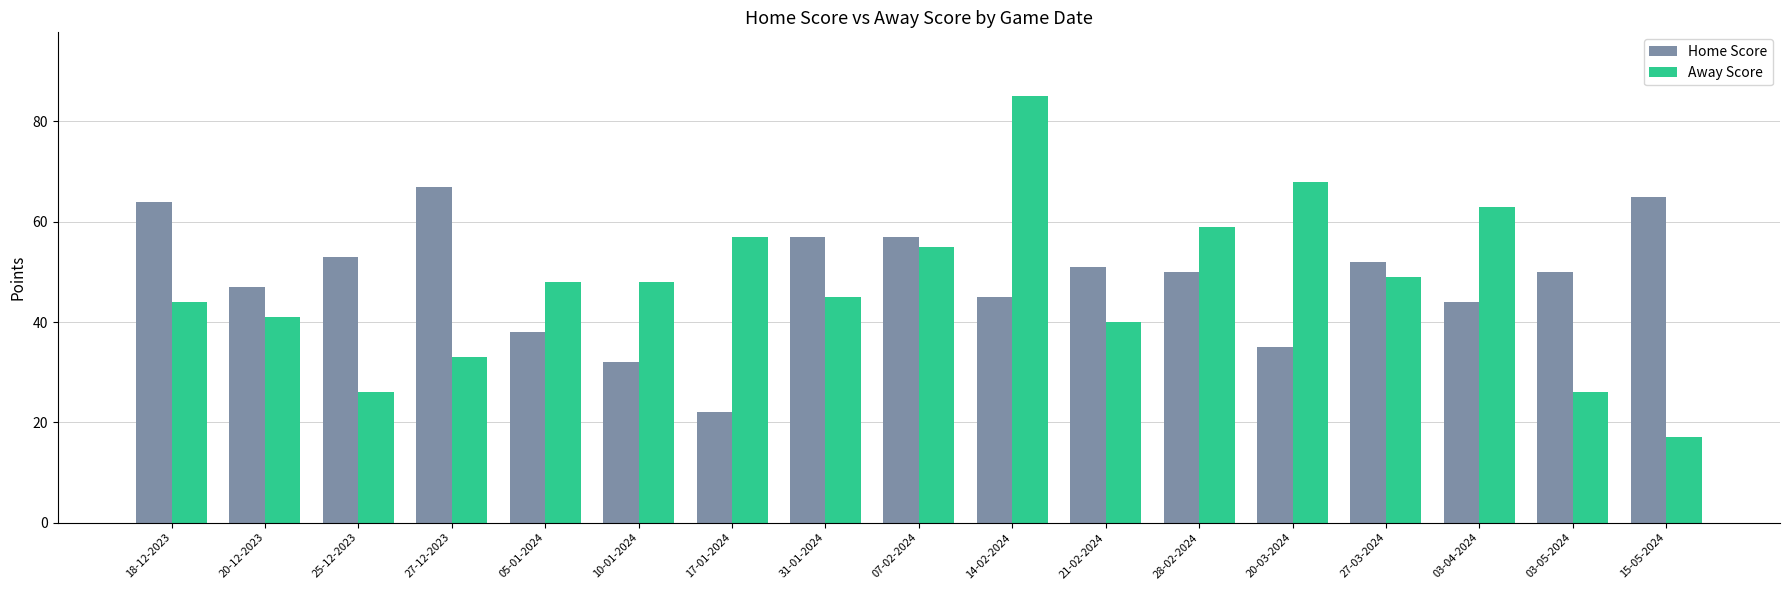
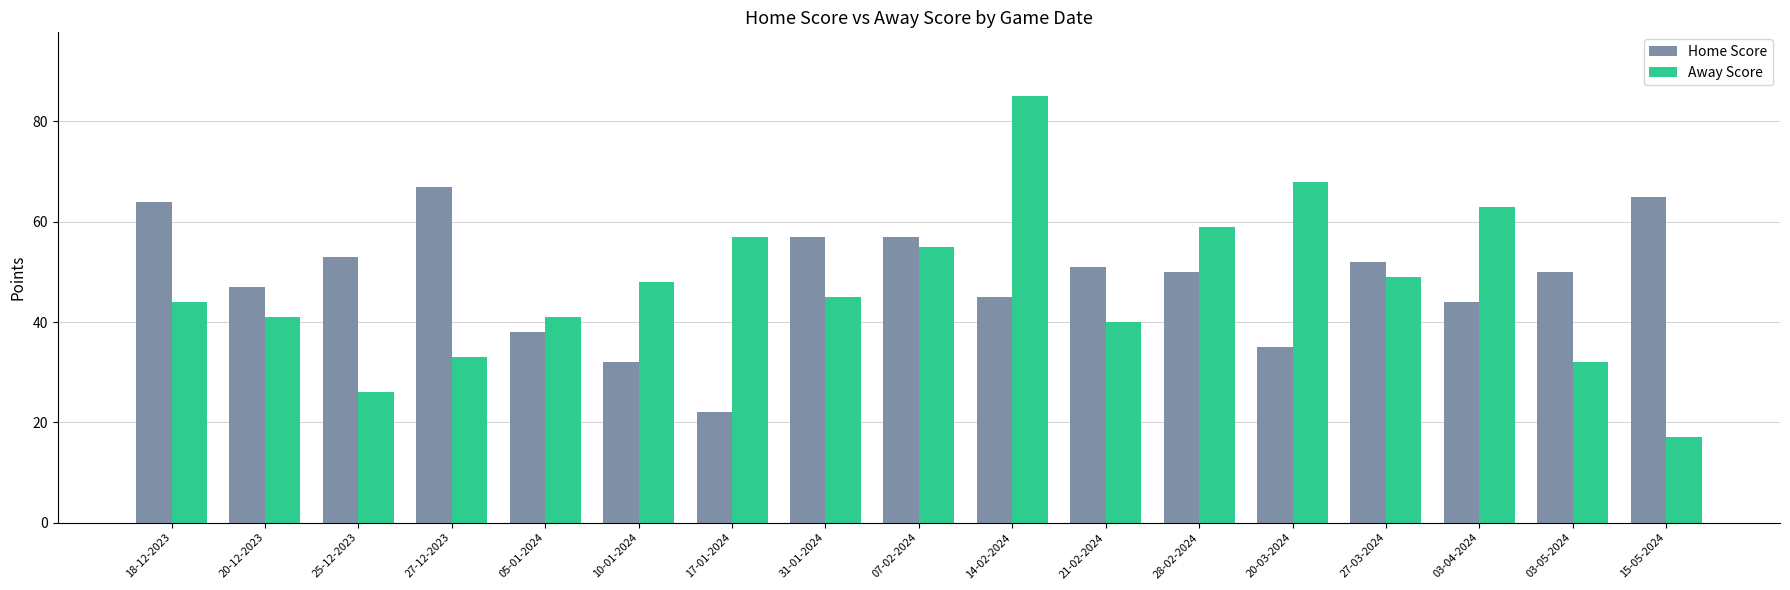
Away Score, 05-01-2024: 48 -> 41
Away Score, 03-05-2024: 26 -> 32
